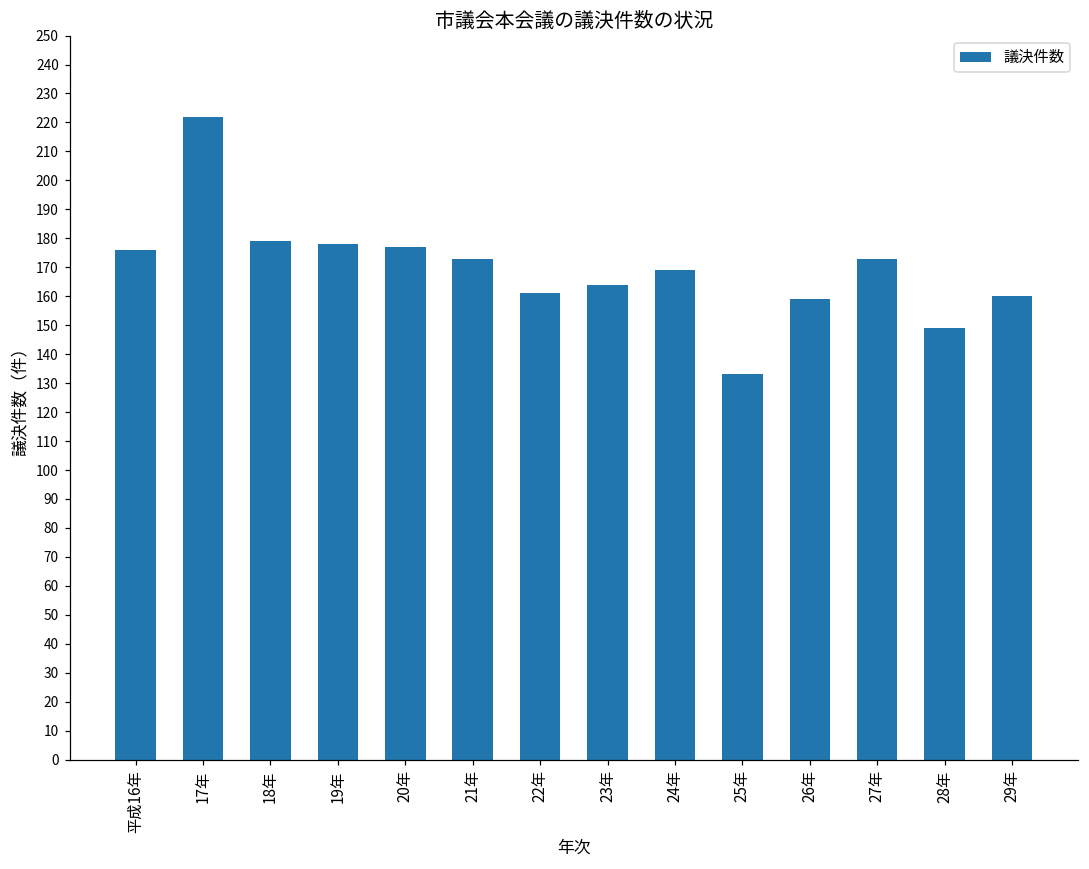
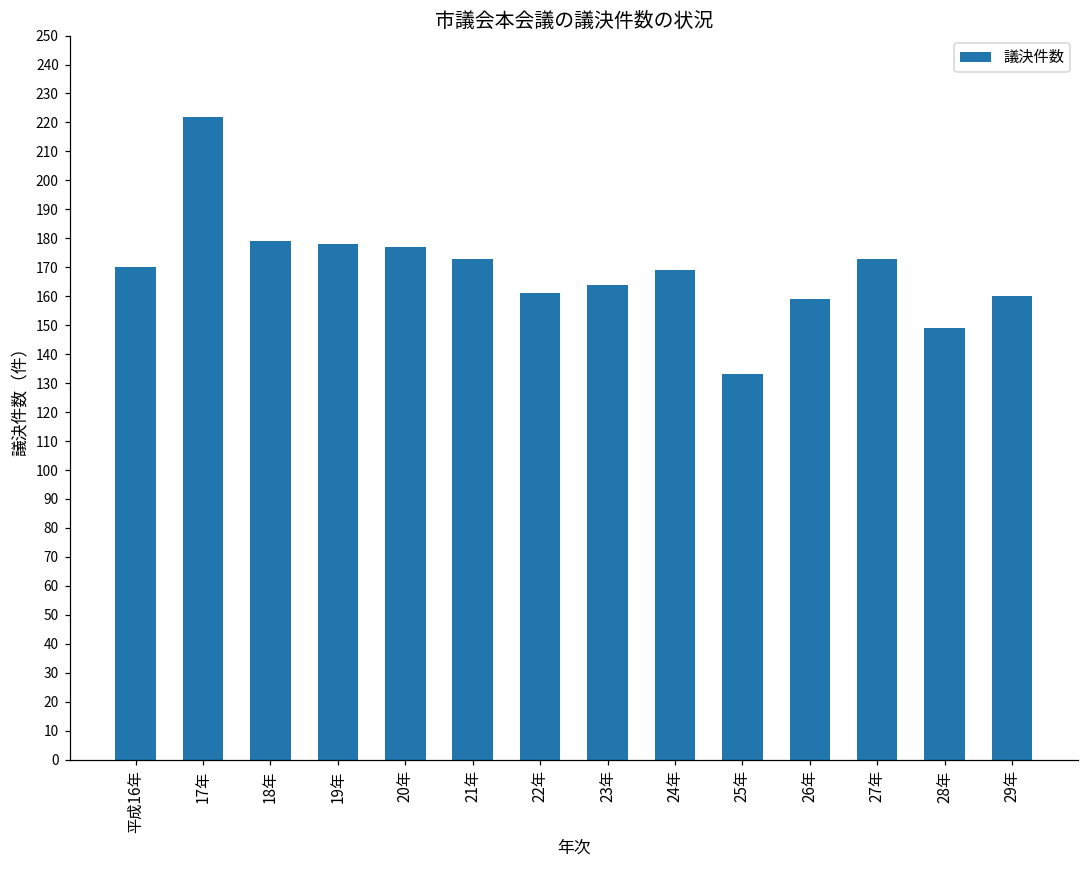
平成16年: 176 -> 170
